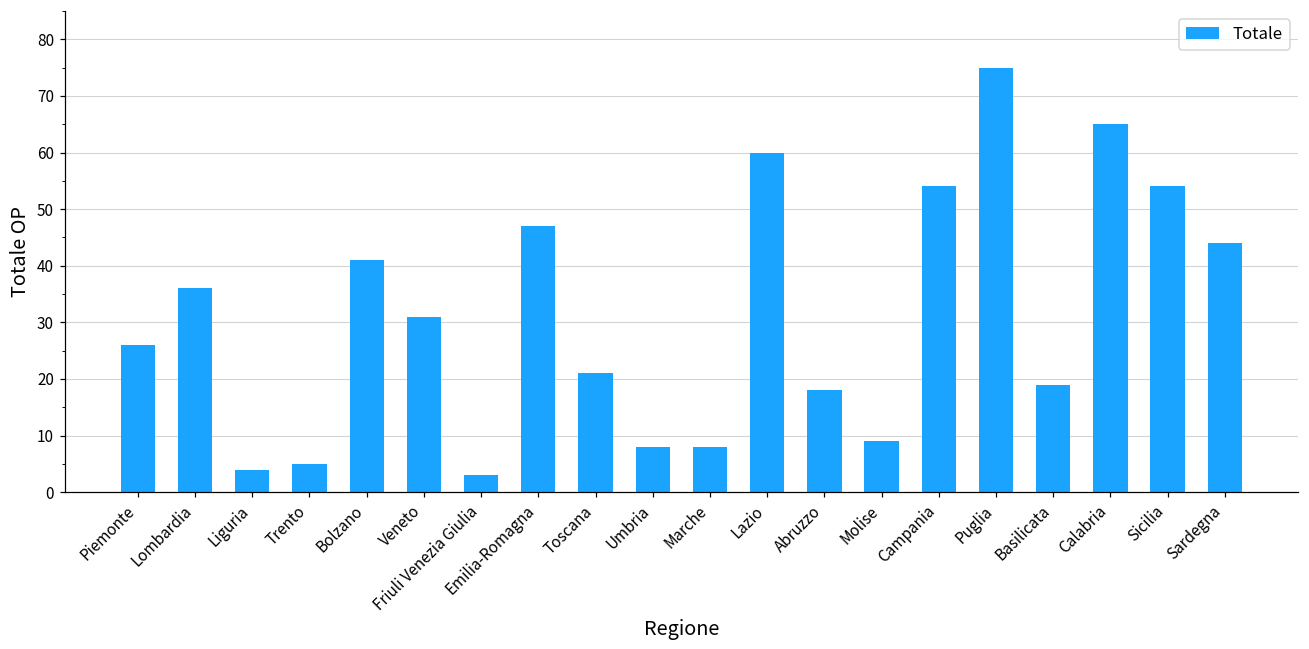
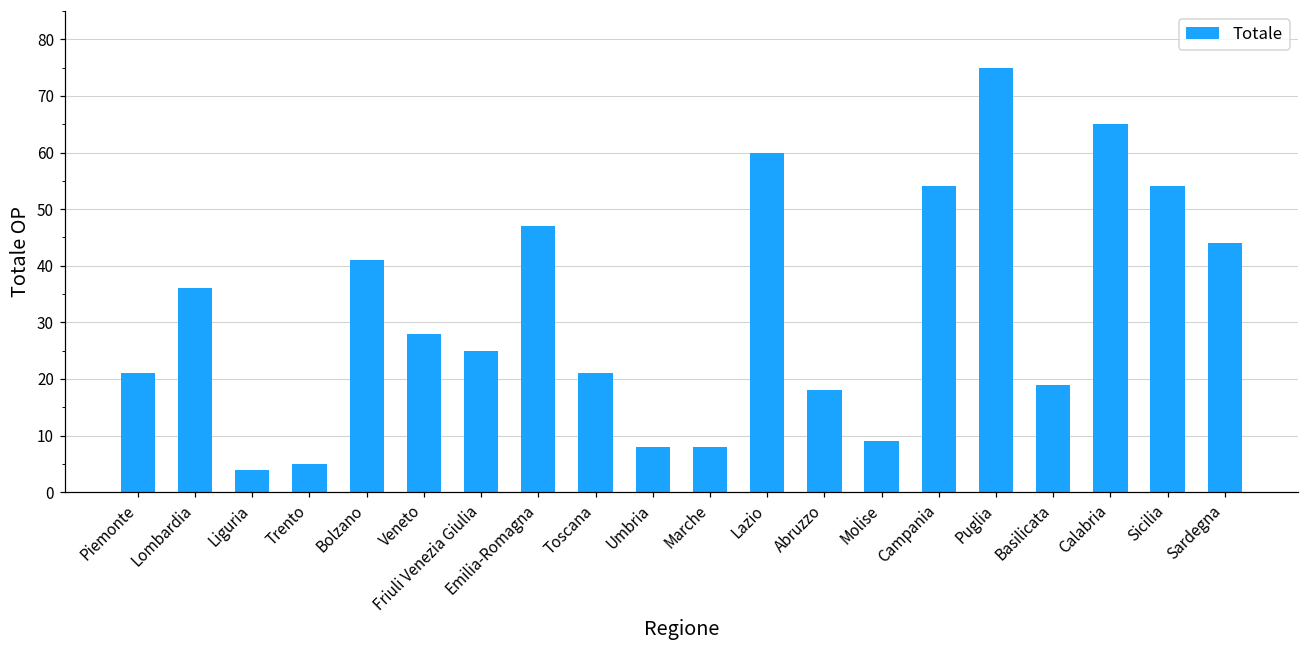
Piemonte: 26 -> 21
Veneto: 31 -> 28
Friuli Venezia Giulia: 3 -> 25
